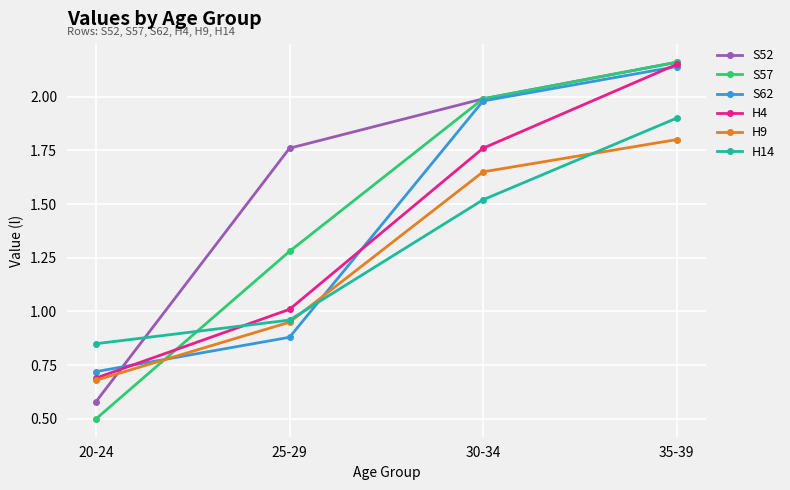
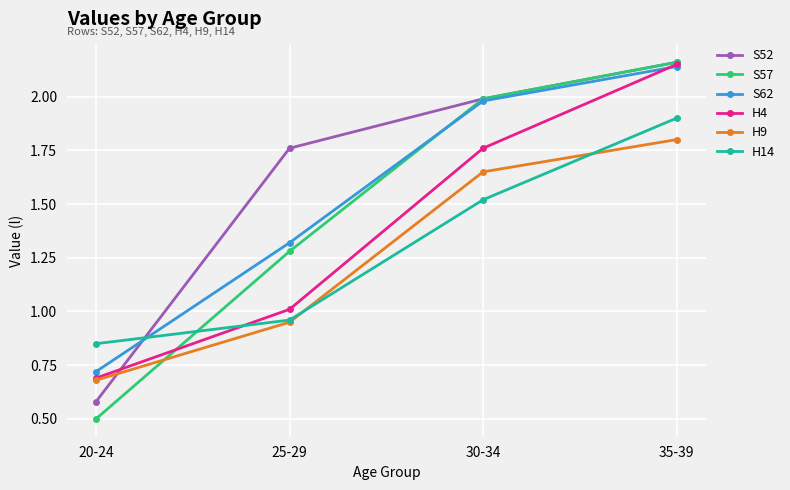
S62, 25-29: 0.88 -> 1.32
